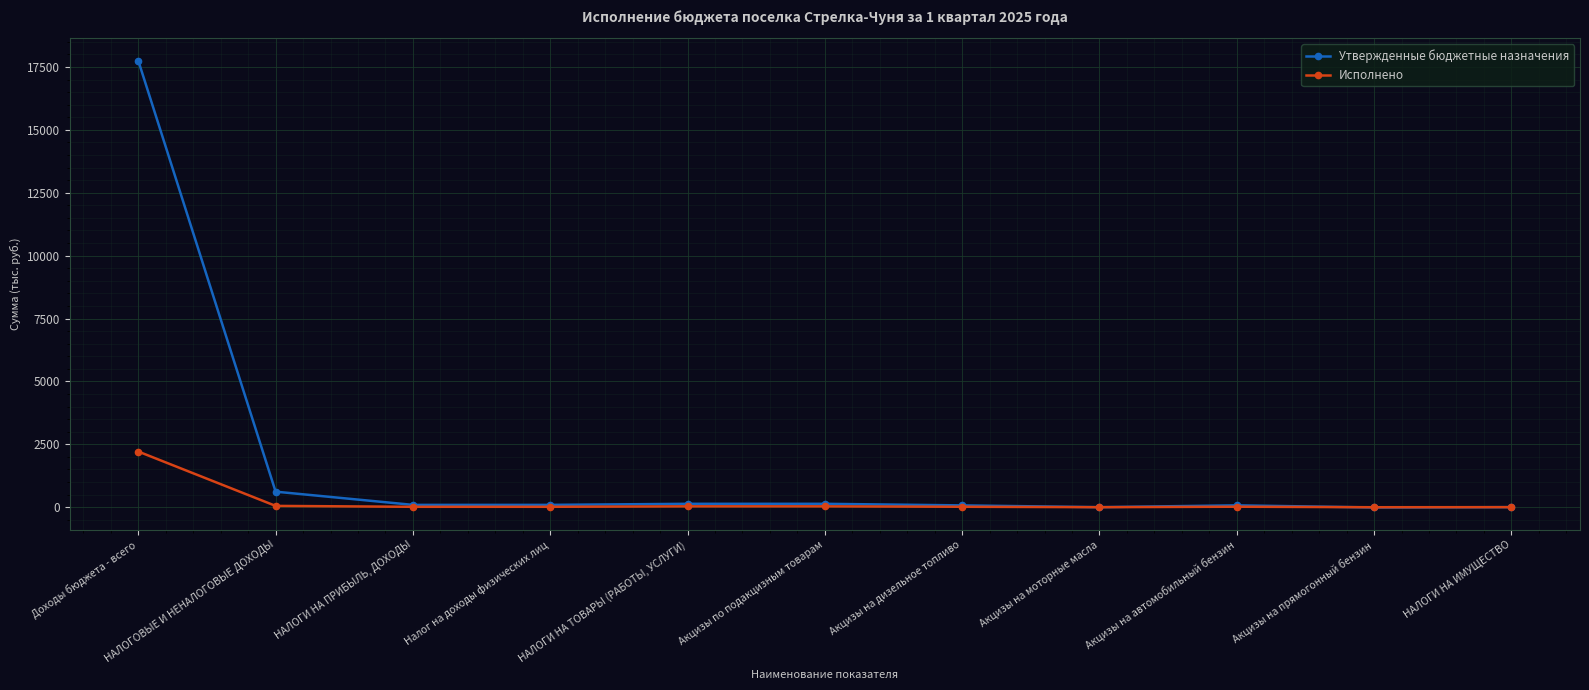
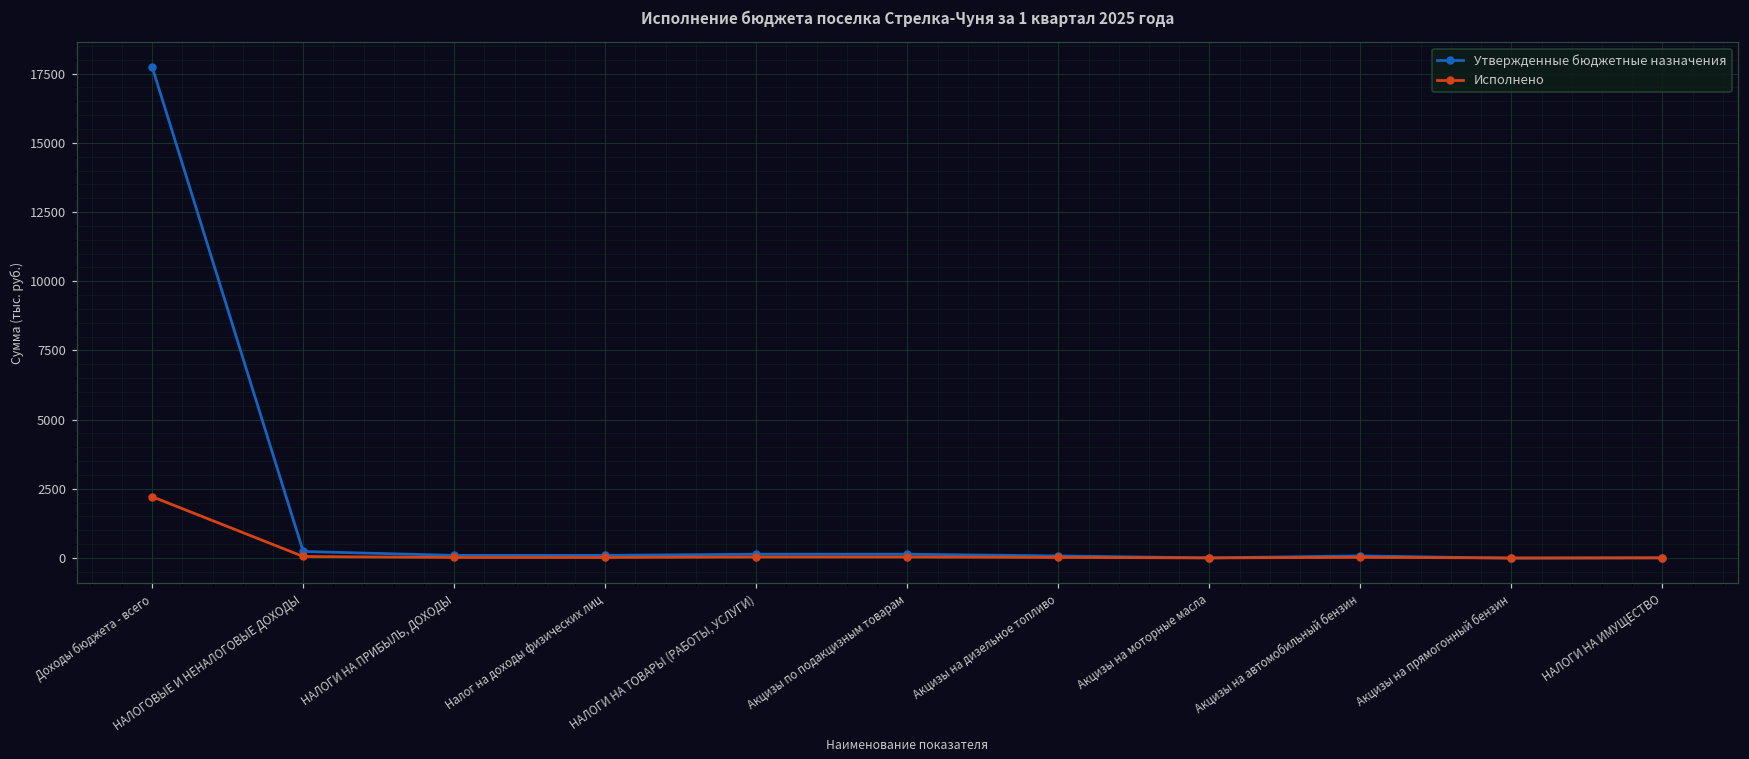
Утвержденные бюджетные назначения, НАЛОГОВЫЕ И НЕНАЛОГОВЫЕ ДОХОДЫ: 600 -> 200
